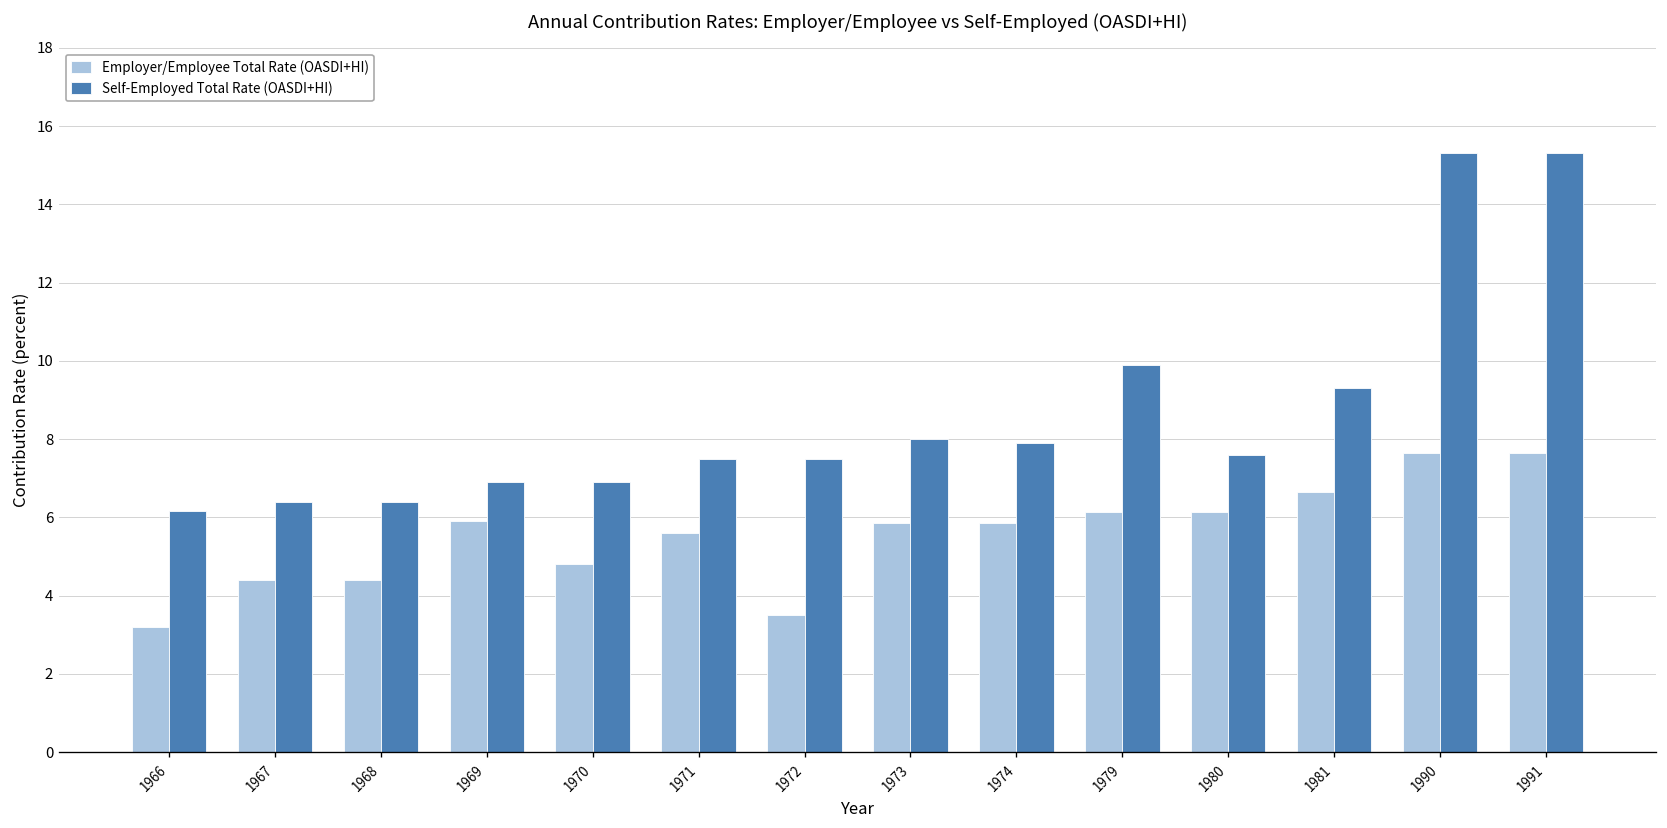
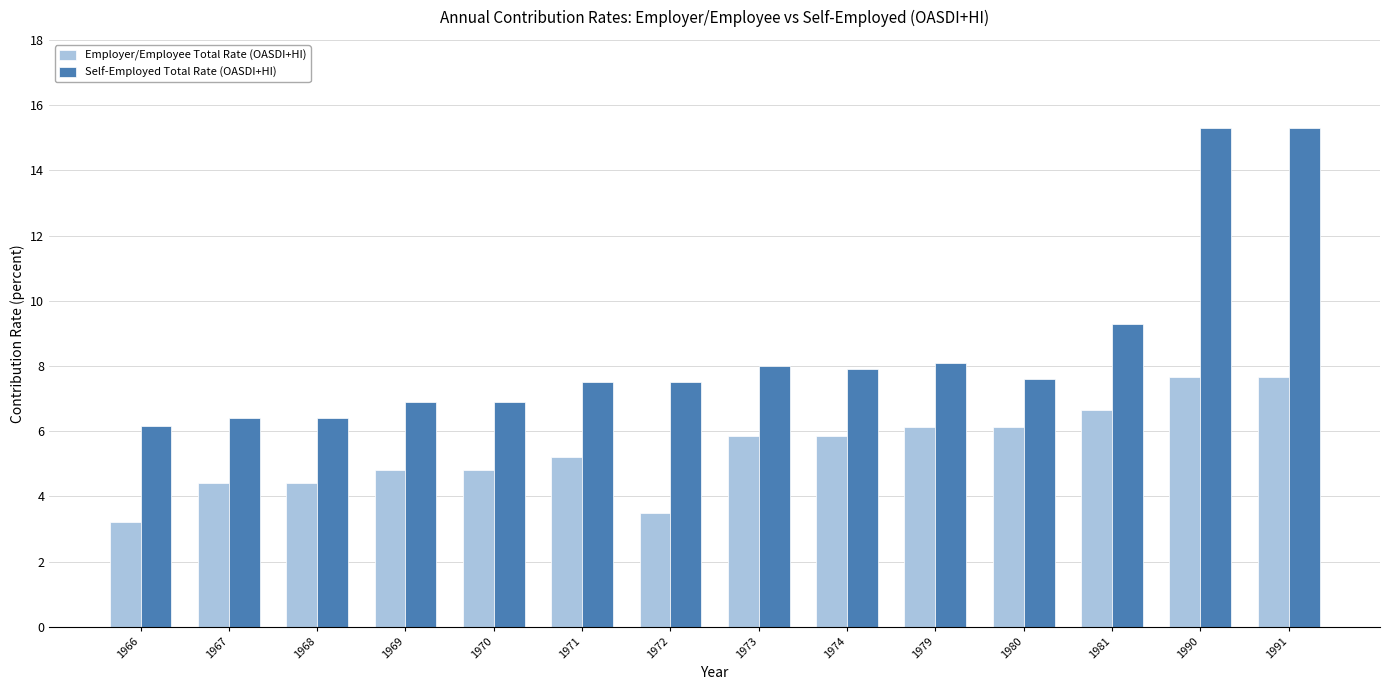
Employer/Employee Total Rate (OASDI+HI), 1969: 5.9 -> 4.8
Employer/Employee Total Rate (OASDI+HI), 1971: 5.6 -> 5.2
Self-Employed Total Rate (OASDI+HI), 1979: 9.9 -> 8.1
